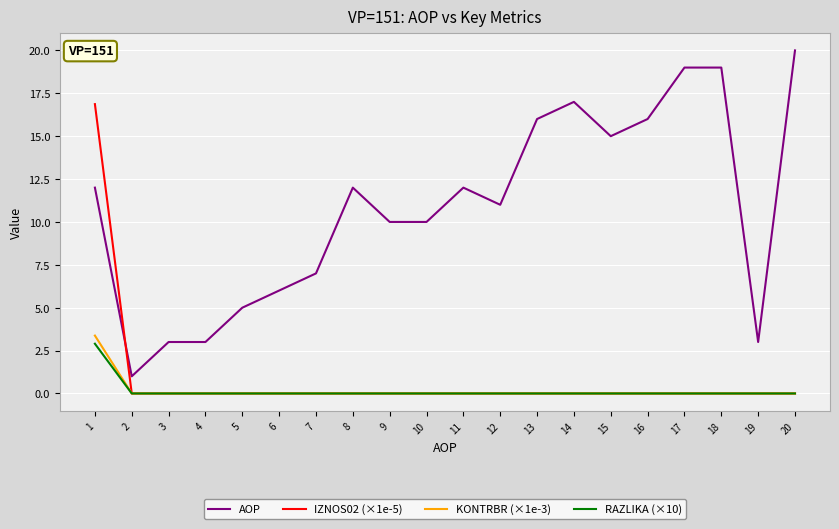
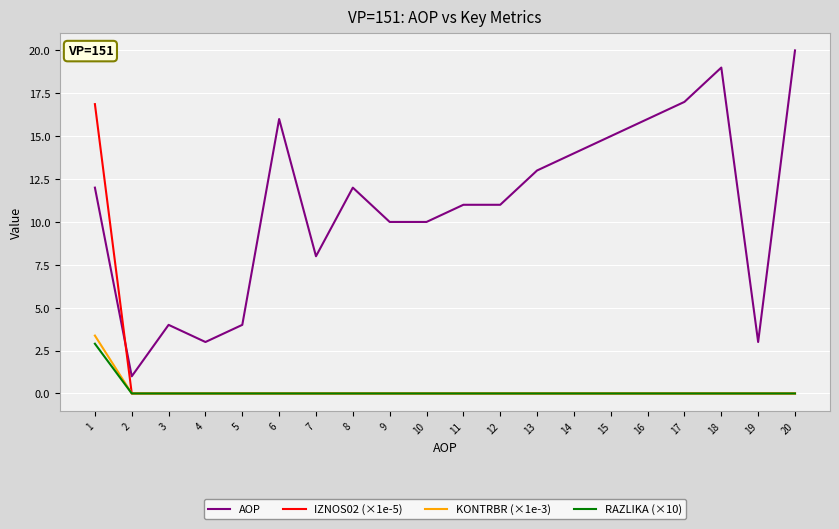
AOP, 3: 3 -> 4
AOP, 5: 5 -> 4
AOP, 6: 6 -> 16
AOP, 7: 7 -> 8
AOP, 11: 12 -> 11
AOP, 13: 16 -> 13
AOP, 14: 17 -> 14
AOP, 17: 19 -> 17
